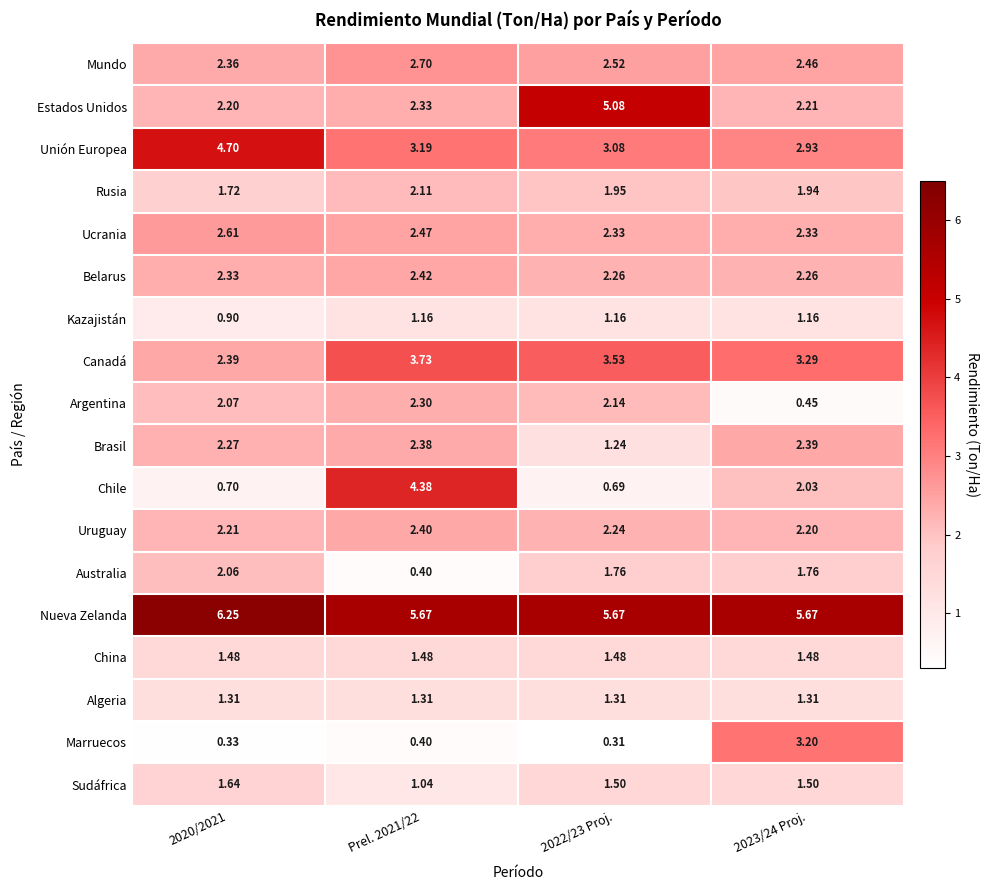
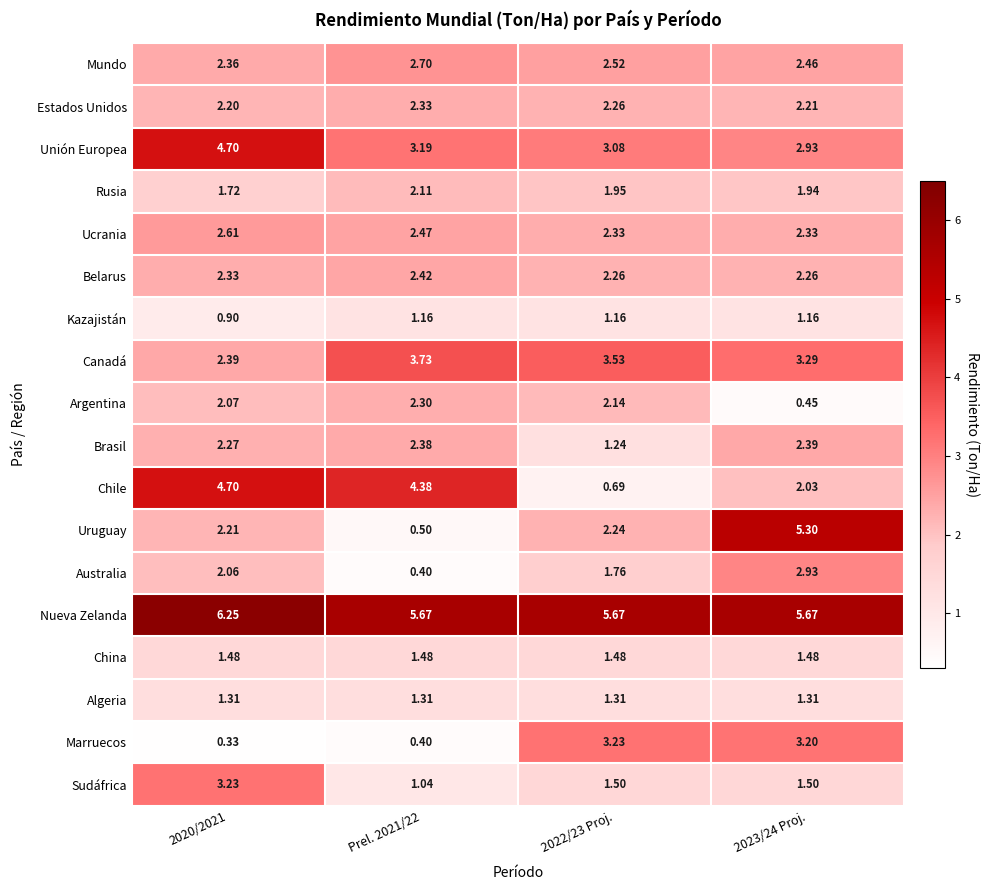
Estados Unidos, 2022/23 Proj.: 5.08 -> 2.26
Chile, 2020/2021: 0.70 -> 4.70
Uruguay, Prel. 2021/22: 2.40 -> 0.50
Uruguay, 2023/24 Proj.: 2.20 -> 5.30
Australia, 2023/24 Proj.: 1.76 -> 2.93
Marruecos, 2022/23 Proj.: 0.31 -> 3.23
Sudáfrica, 2020/2021: 1.64 -> 3.23
